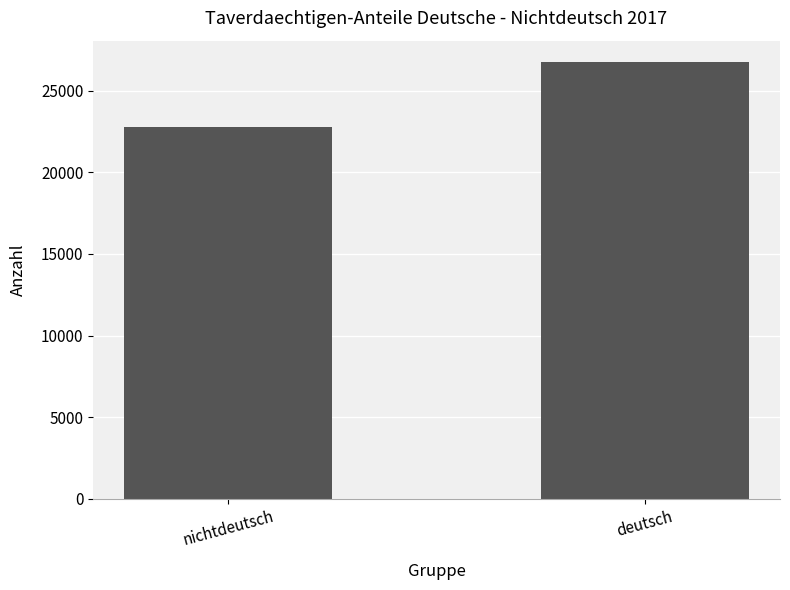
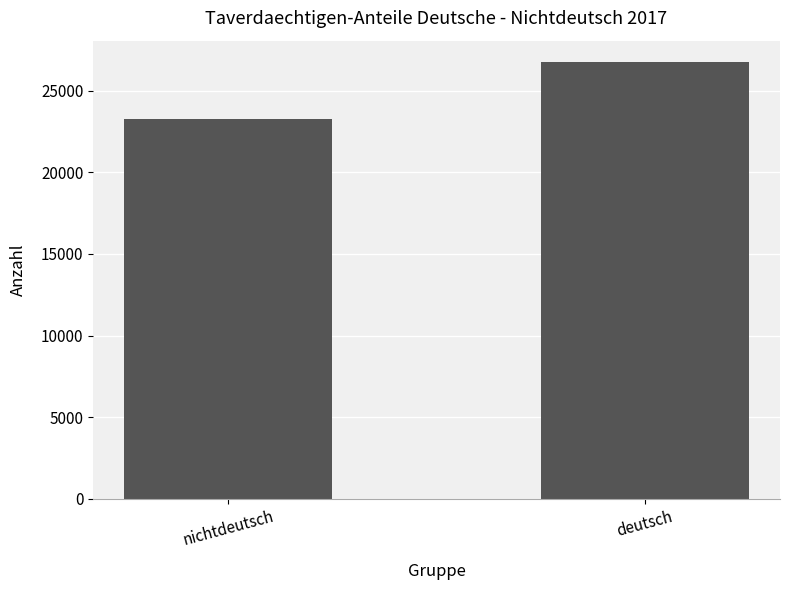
nichtdeutsch: 22800 -> 23300
